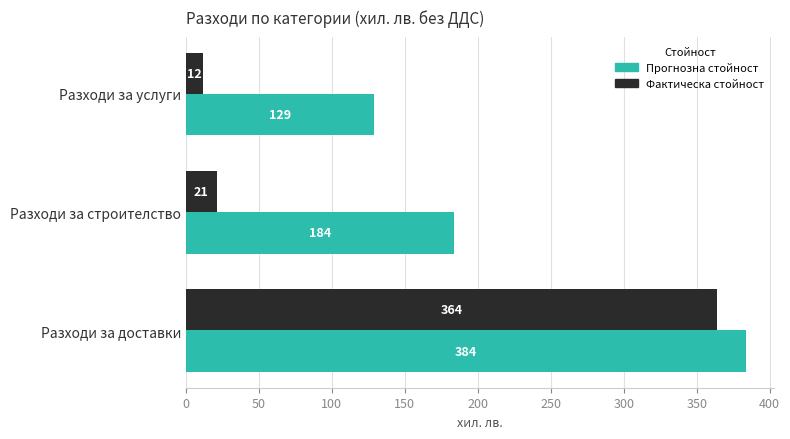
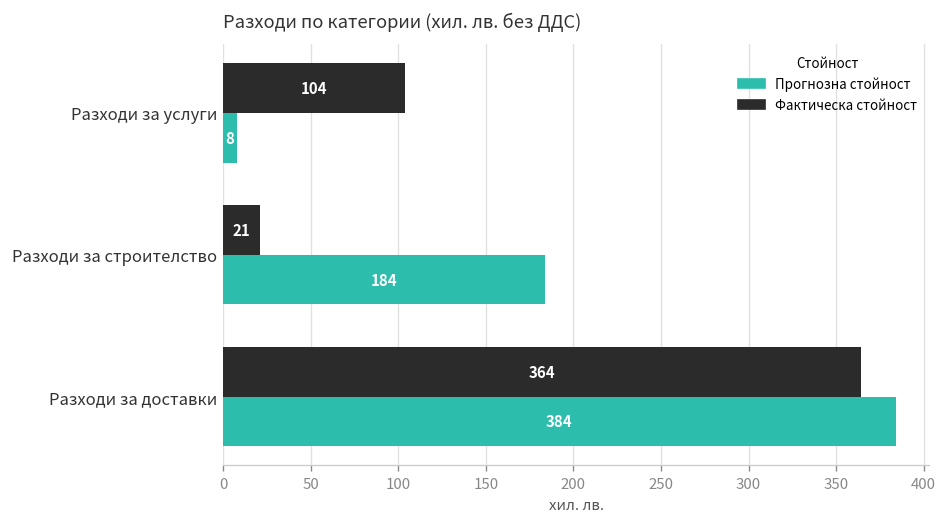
Фактическа стойност, Разходи за услуги: 12 -> 104
Прогнозна стойност, Разходи за услуги: 129 -> 8
